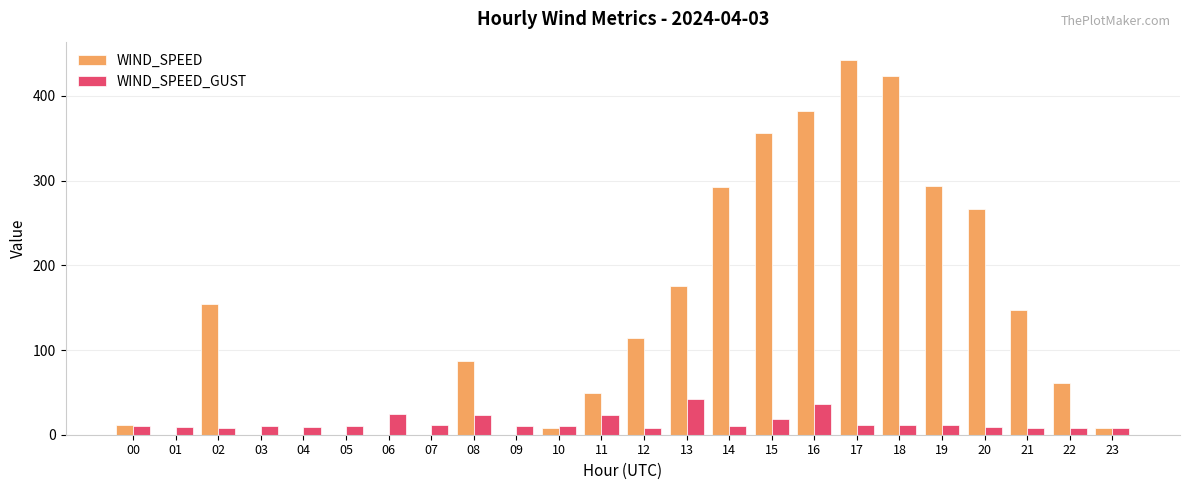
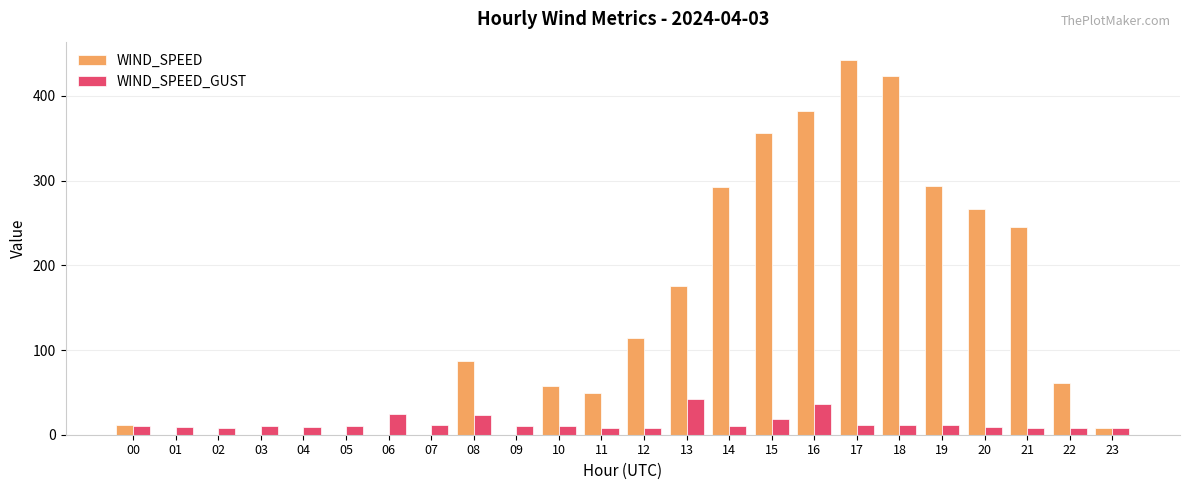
WIND_SPEED, 02: 150 -> 0
WIND_SPEED, 10: 10 -> 60
WIND_SPEED_GUST, 11: 20 -> 10
WIND_SPEED, 21: 150 -> 250
